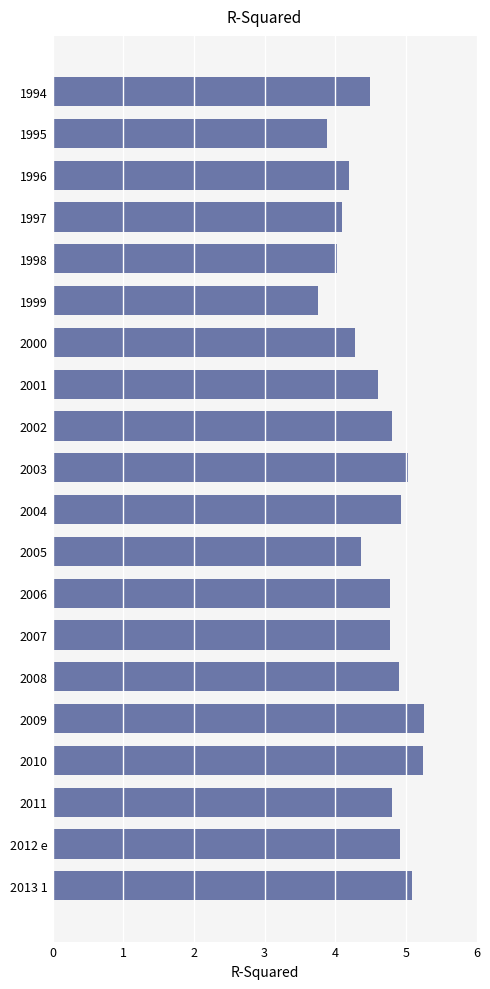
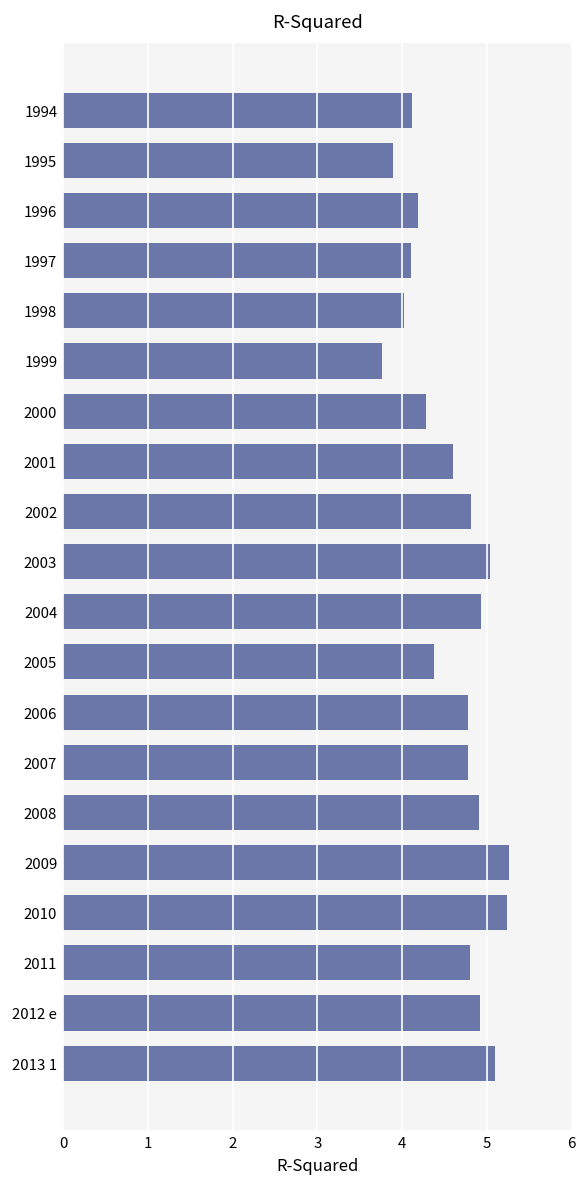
1994: 4.5 -> 4.1
